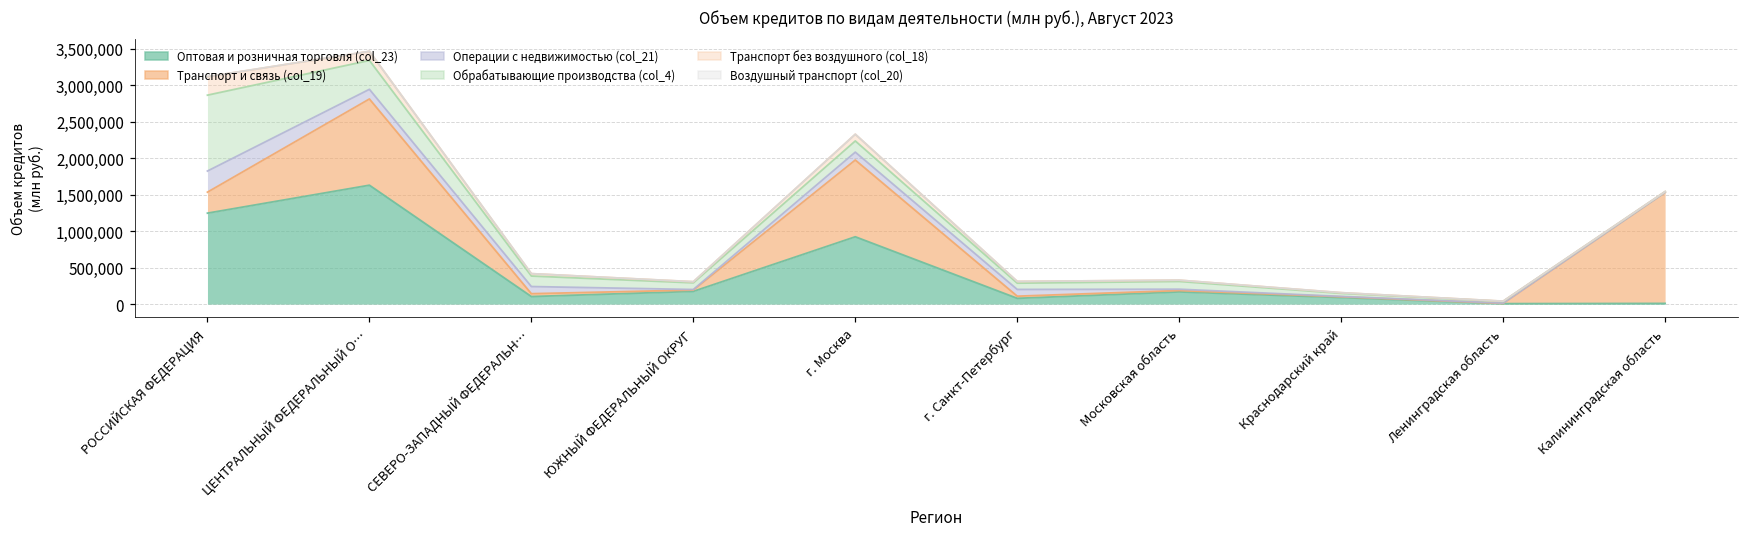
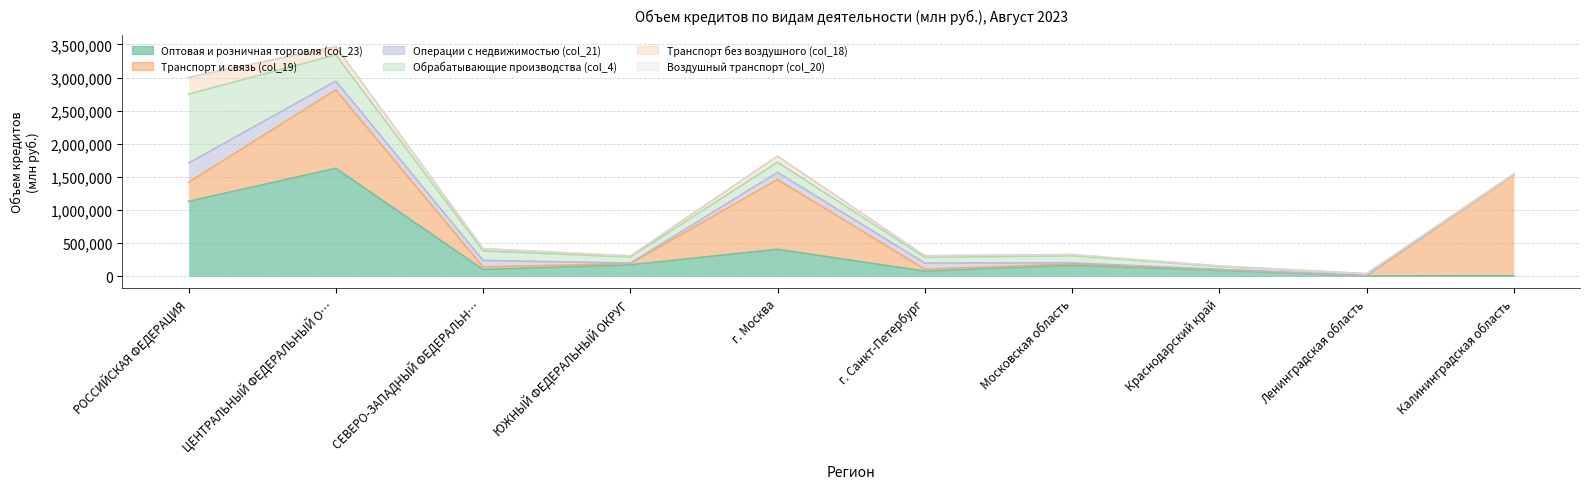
Оптовая и розничная торговля (col_23), РОССИЙСКАЯ ФЕДЕРАЦИЯ: 1,200,000 -> 1,100,000
Оптовая и розничная торговля (col_23), г. Москва: 900,000 -> 400,000
